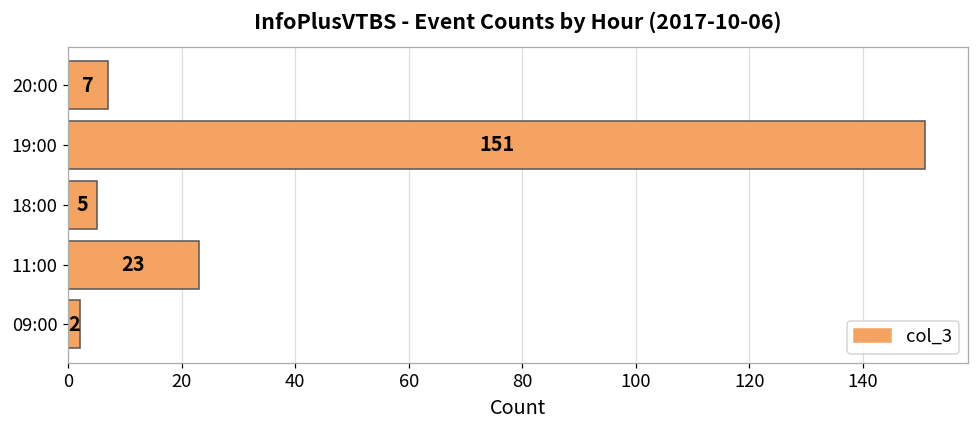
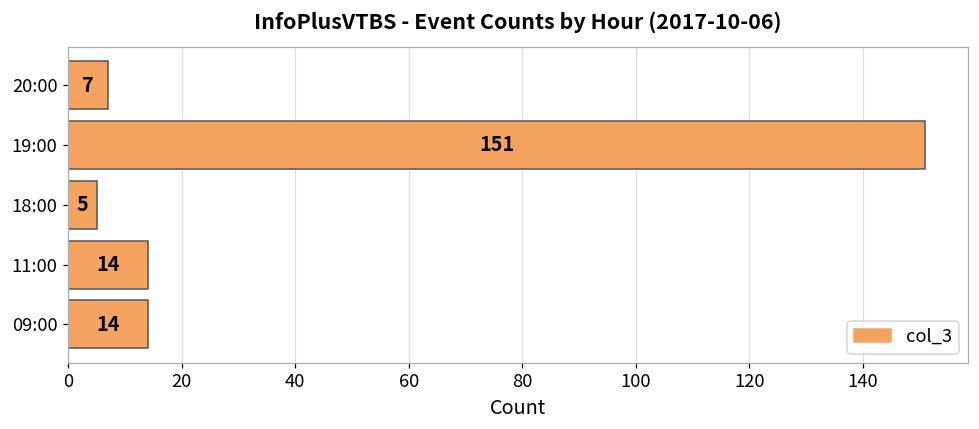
11:00: 23 -> 14
09:00: 2 -> 14
